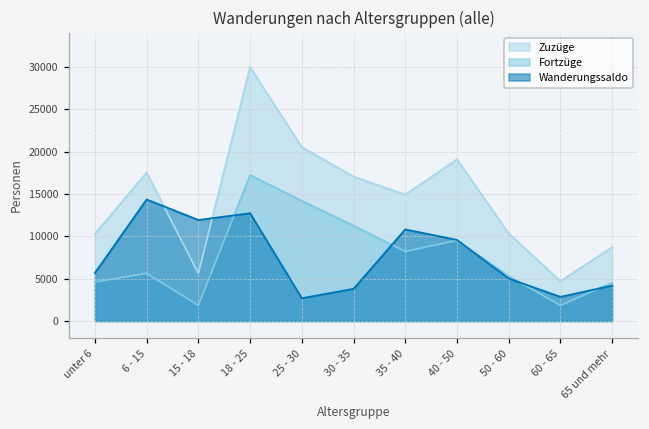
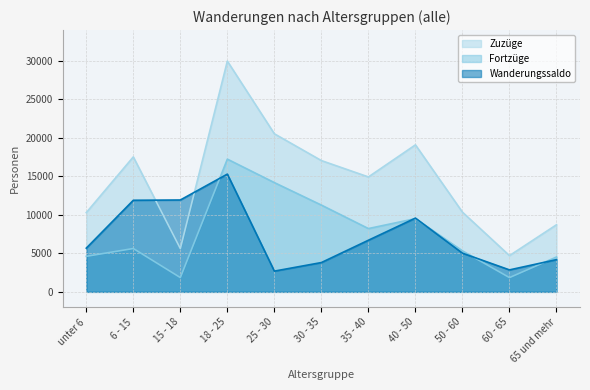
Wanderungssaldo, 6 - 15: 14000 -> 12000
Wanderungssaldo, 18 - 25: 13000 -> 15000
Wanderungssaldo, 35 - 40: 11000 -> 7000
